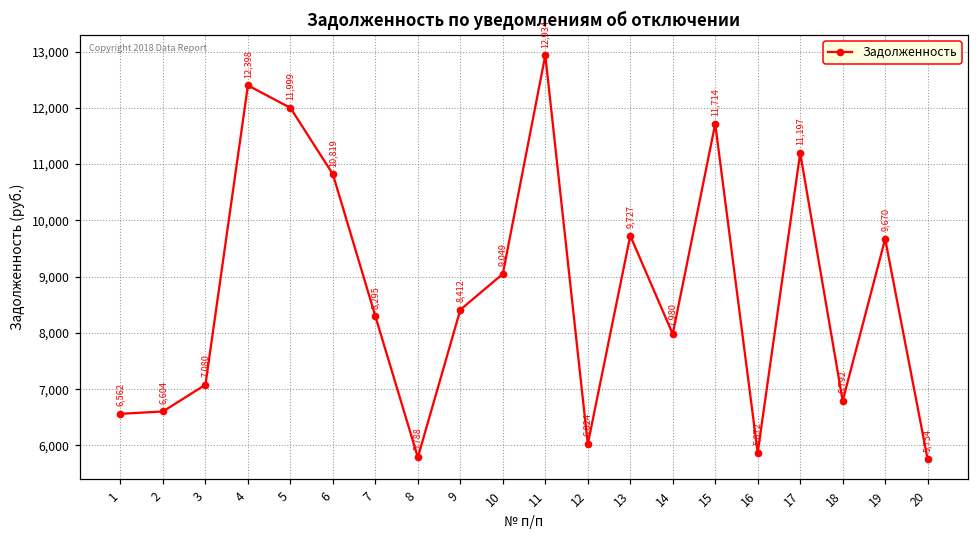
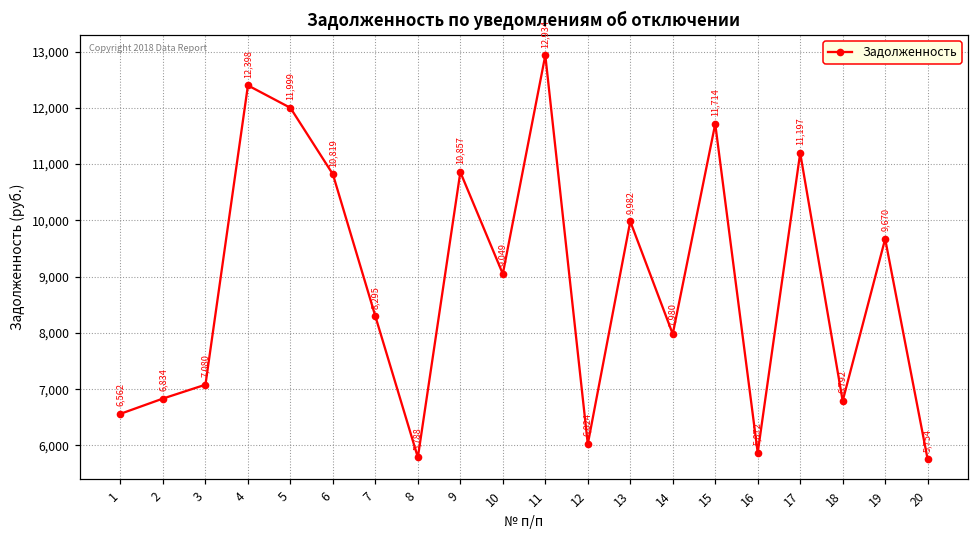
2: 6,604 -> 6,834
9: 8,412 -> 10,857
13: 9,727 -> 9,982
